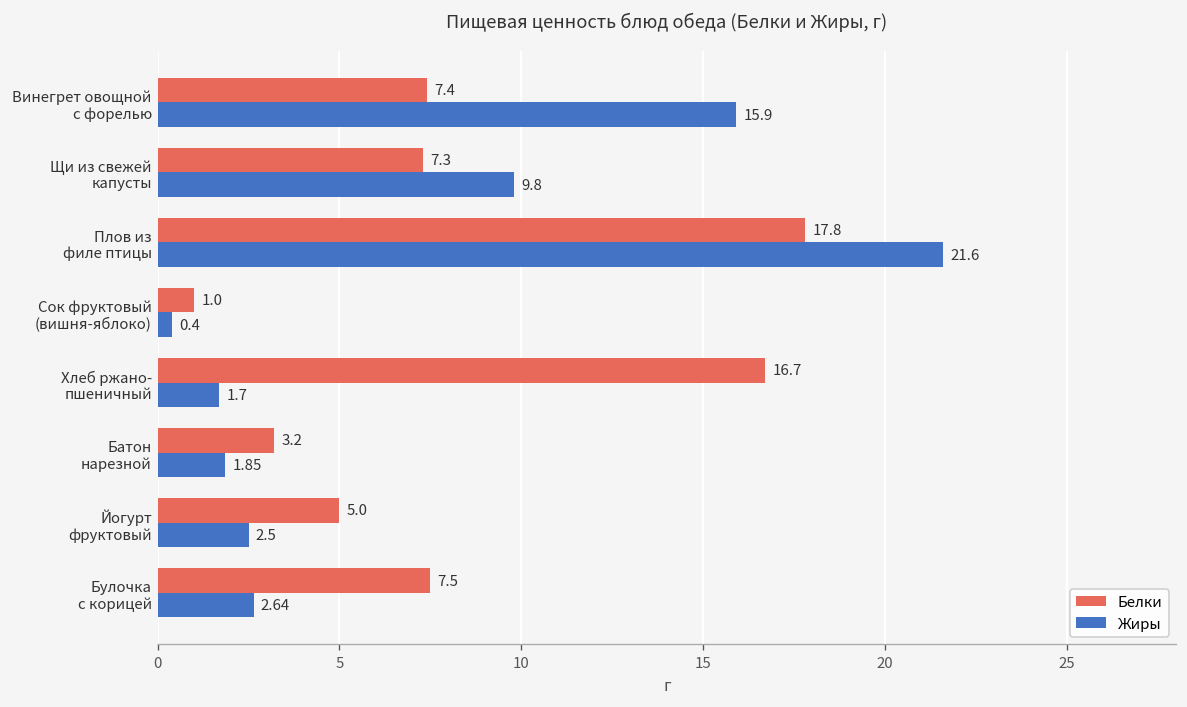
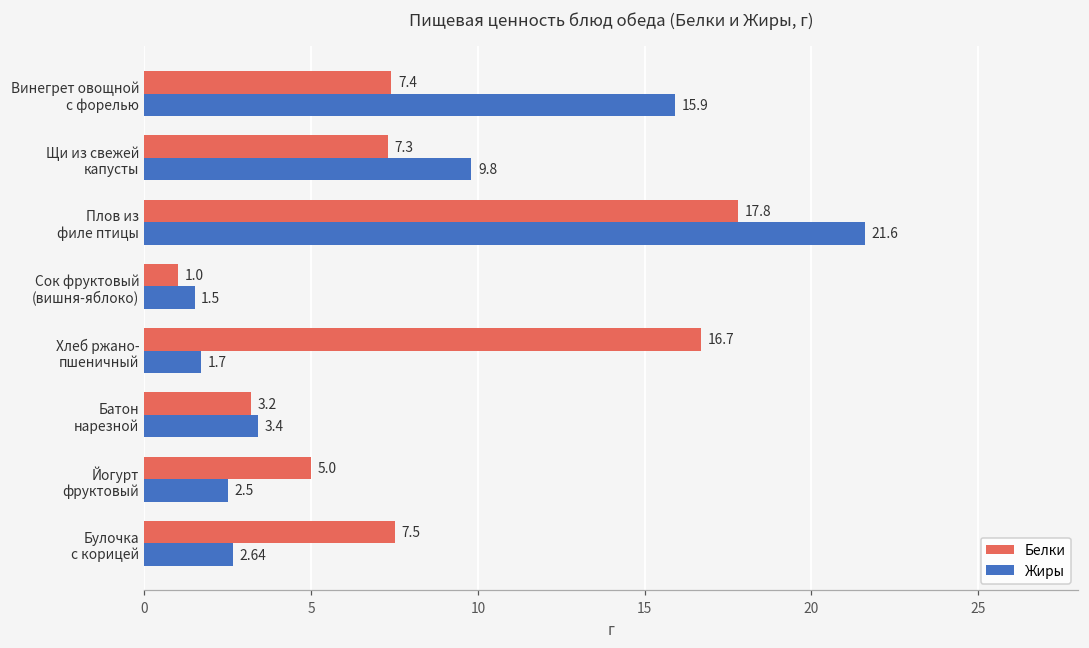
Жиры, Сок фруктовый (вишня-яблоко): 0.4 -> 1.5
Жиры, Батон нарезной: 1.85 -> 3.4
